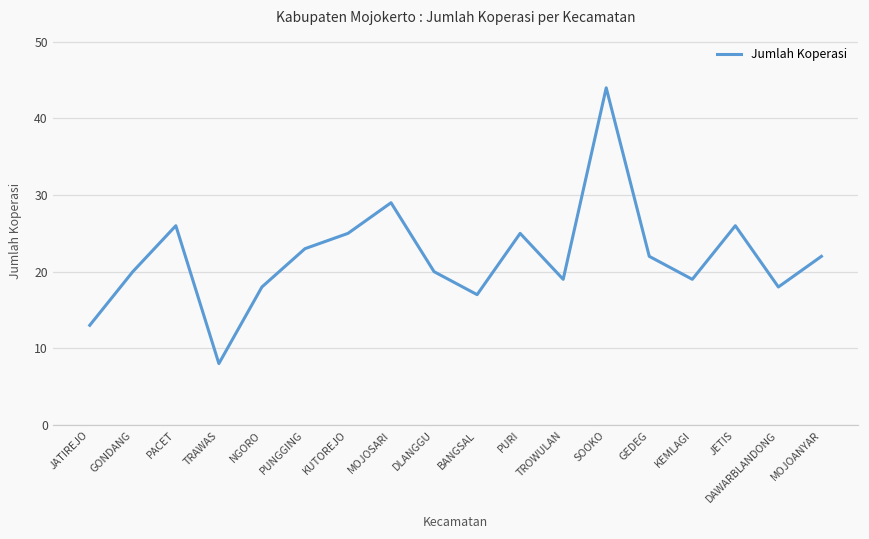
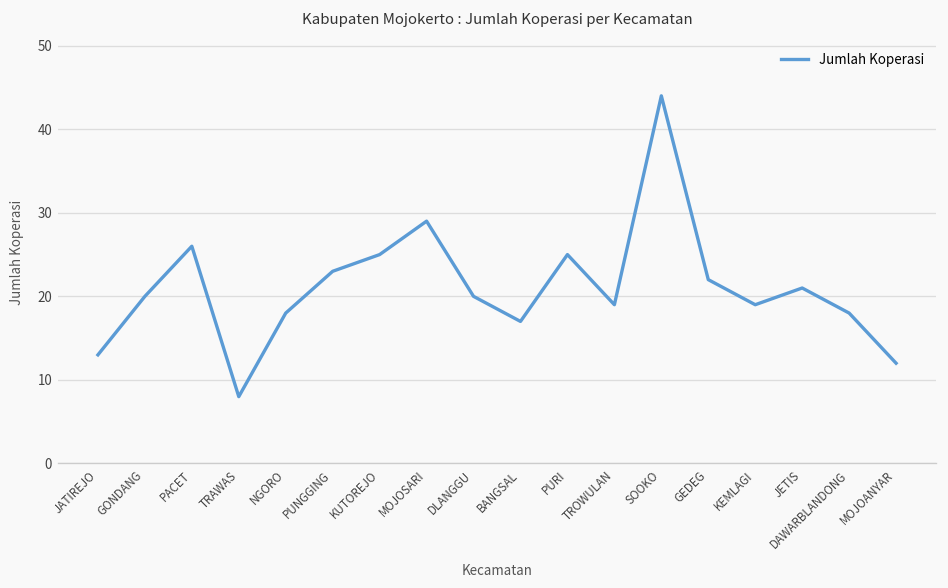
JETIS: 26 -> 21
MOJOANYAR: 22 -> 12
